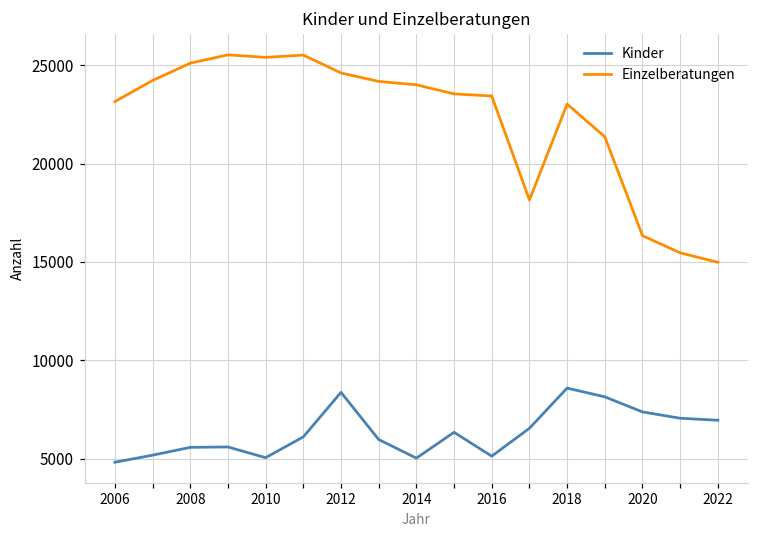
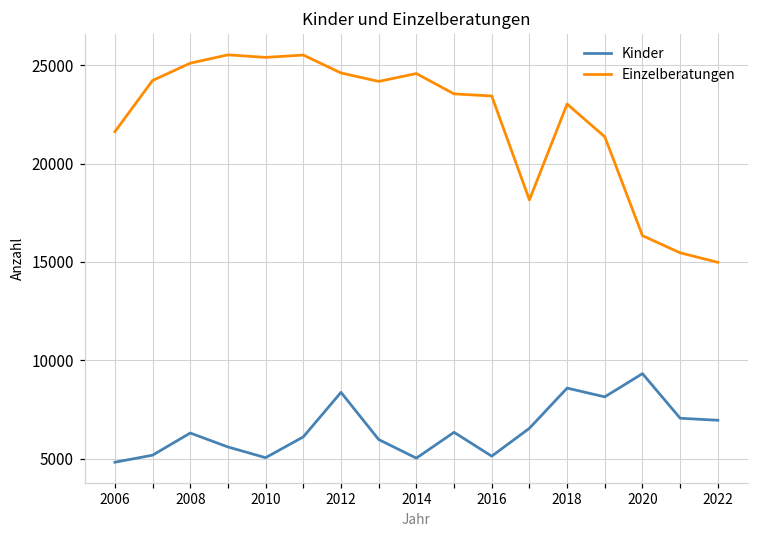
Einzelberatungen, 2006: 23200 -> 21600
Kinder, 2008: 5600 -> 6300
Einzelberatungen, 2014: 24000 -> 24600
Kinder, 2020: 7400 -> 9300
